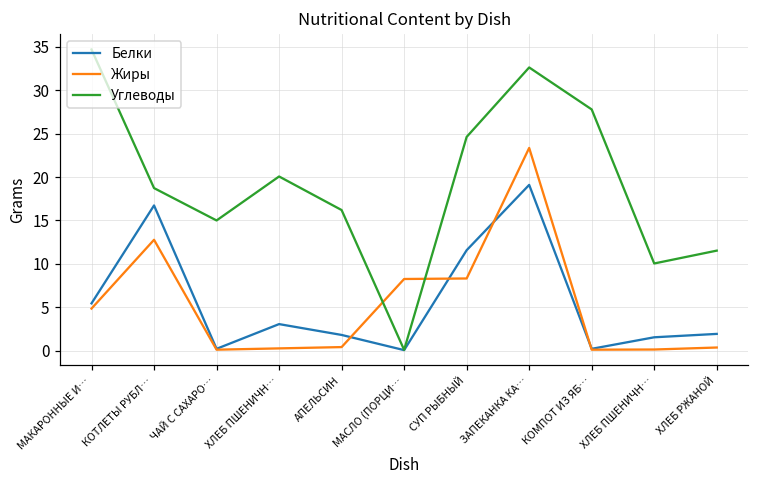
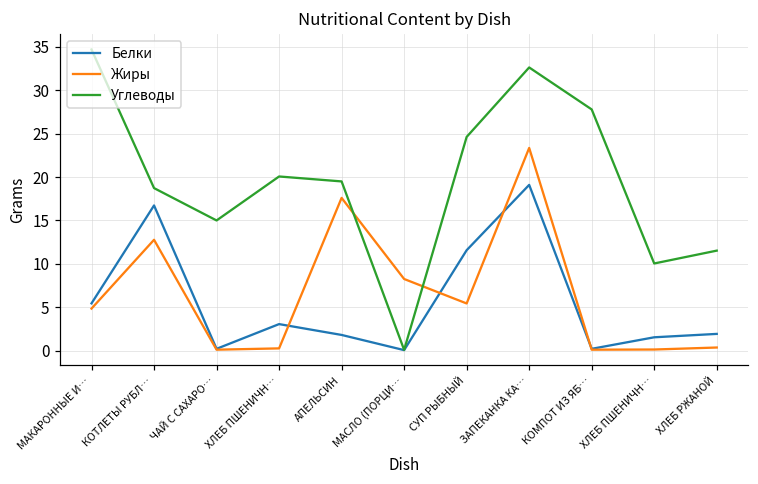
Жиры, АПЕЛЬСИН: 0 -> 18
Углеводы, АПЕЛЬСИН: 16 -> 20
Жиры, СУП РЫБНЫЙ: 8 -> 5
